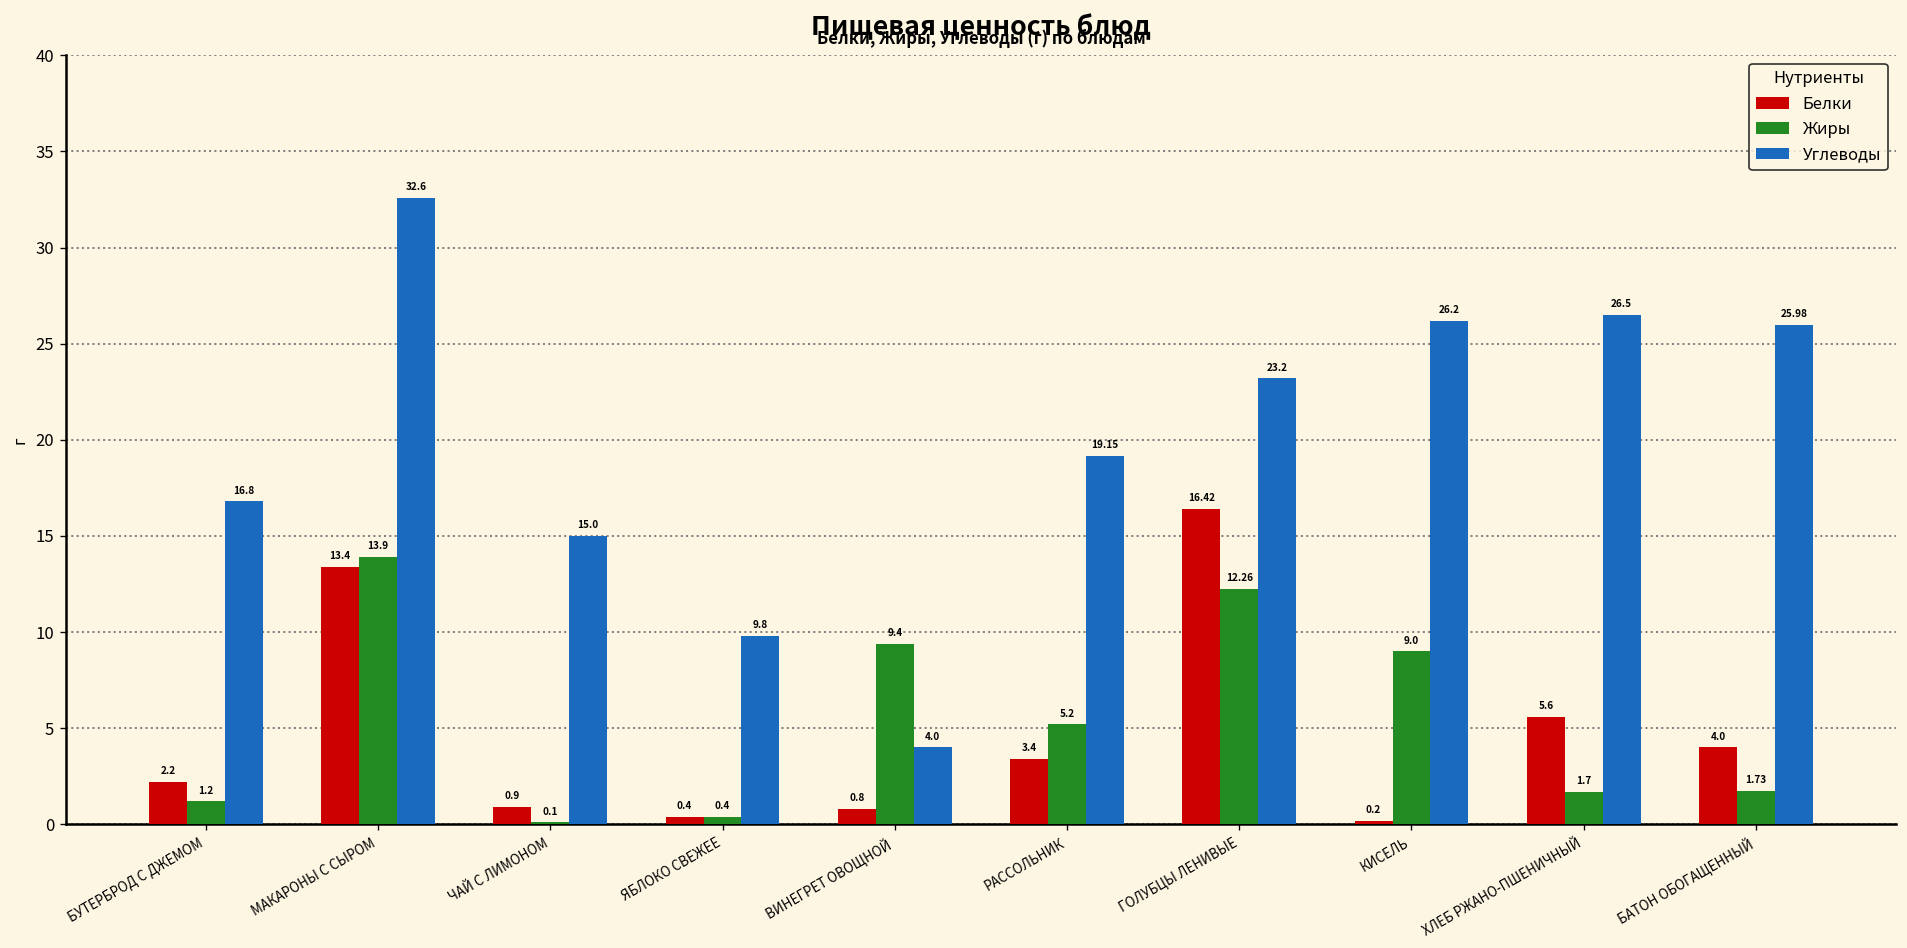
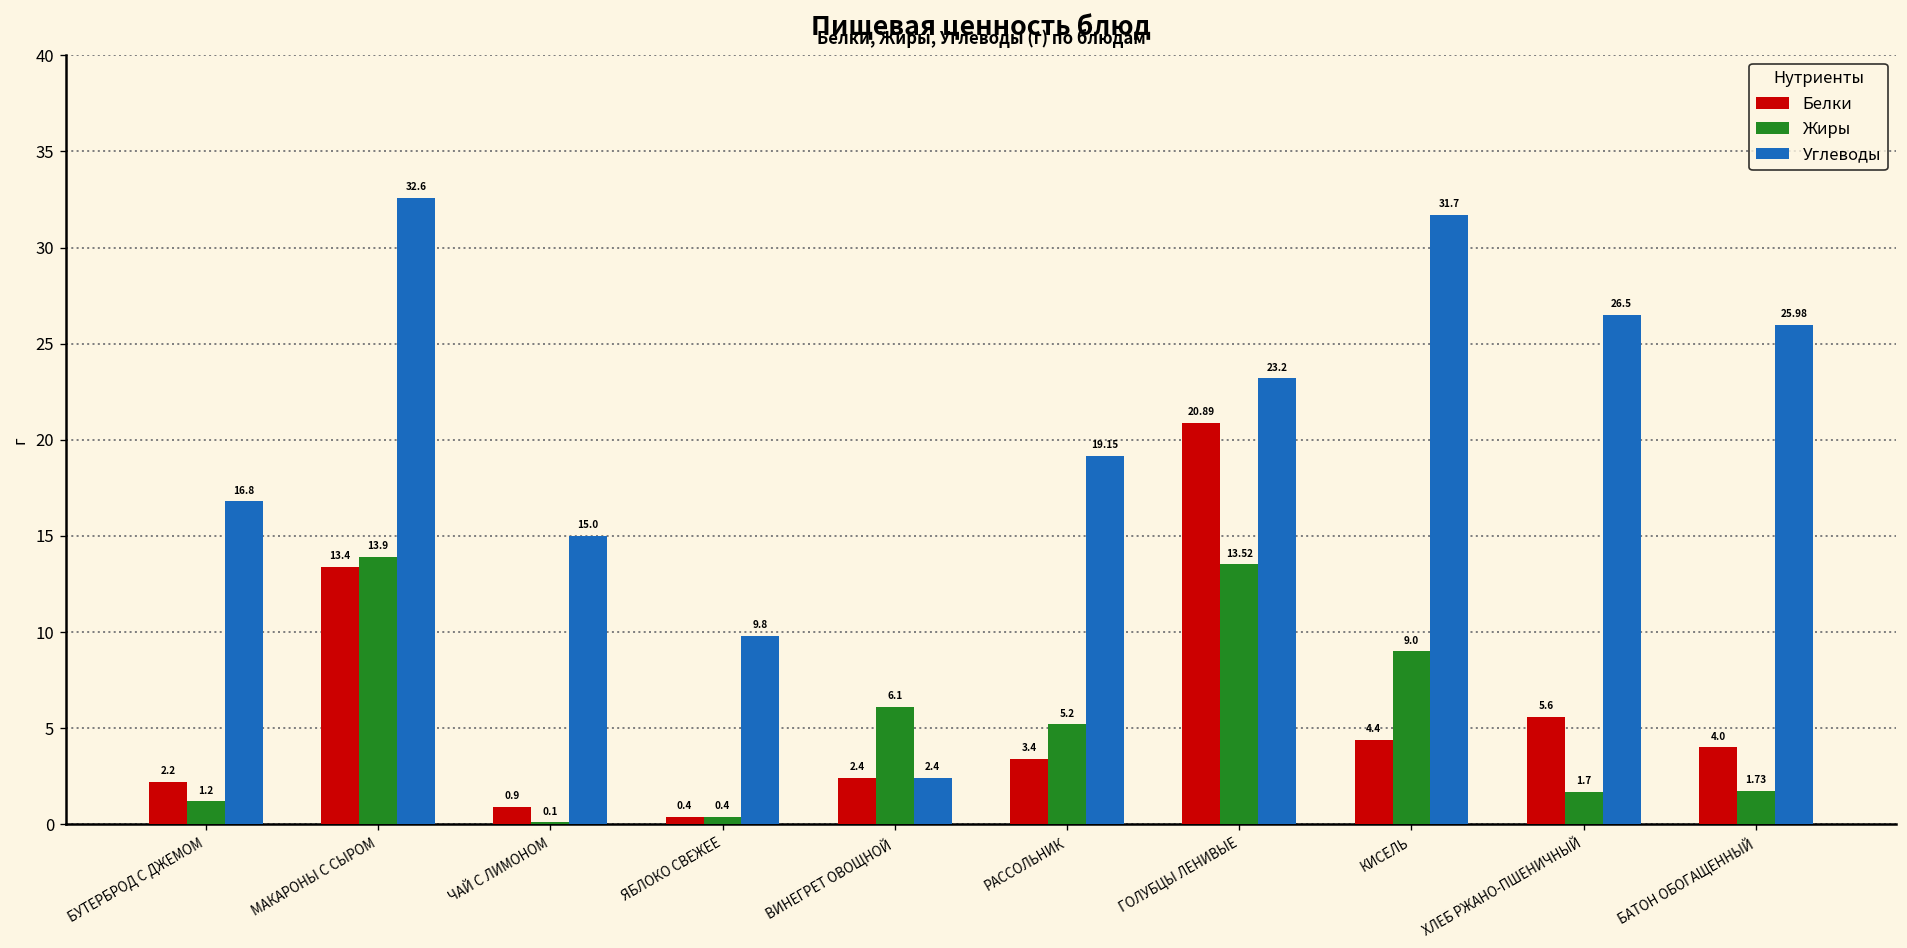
Белки, ВИНЕГРЕТ ОВОЩНОЙ: 0.8 -> 2.4
Жиры, ВИНЕГРЕТ ОВОЩНОЙ: 9.4 -> 6.1
Углеводы, ВИНЕГРЕТ ОВОЩНОЙ: 4.0 -> 2.4
Белки, ГОЛУБЦЫ ЛЕНИВЫЕ: 16.42 -> 20.89
Жиры, ГОЛУБЦЫ ЛЕНИВЫЕ: 12.26 -> 13.52
Белки, КИСЕЛЬ: 0.2 -> 4.4
Углеводы, КИСЕЛЬ: 26.2 -> 31.7
